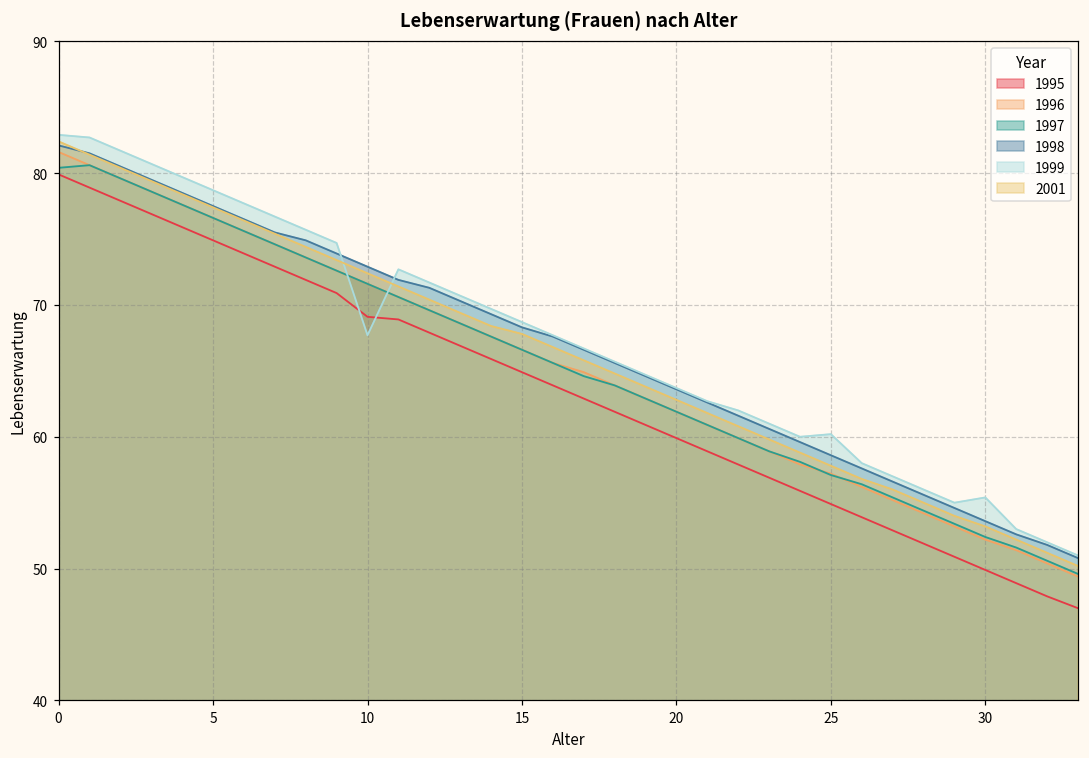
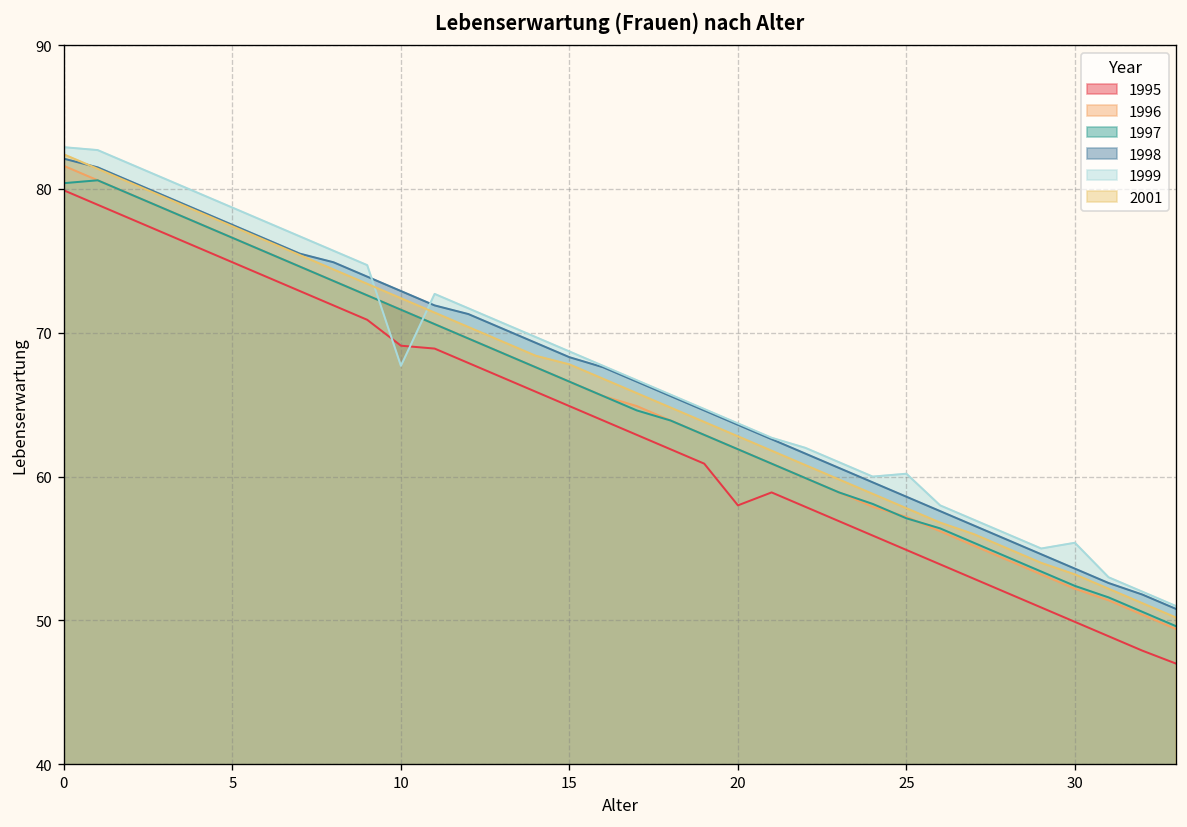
1995, 20: 59.9 -> 58.0
